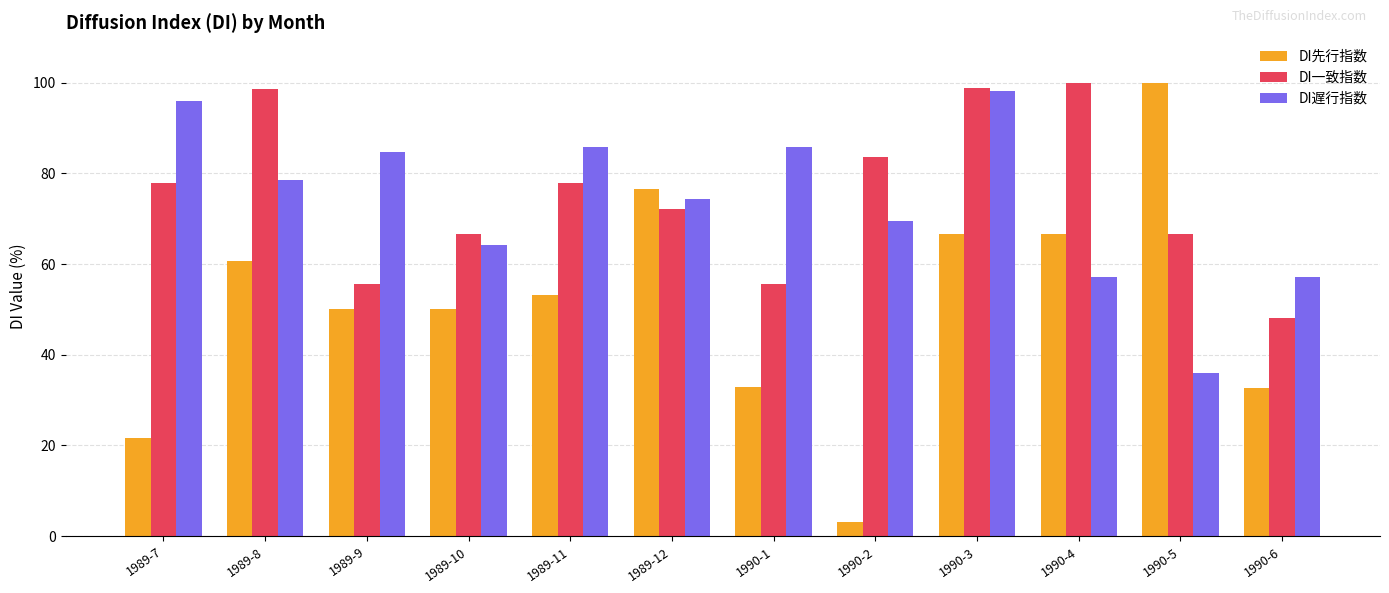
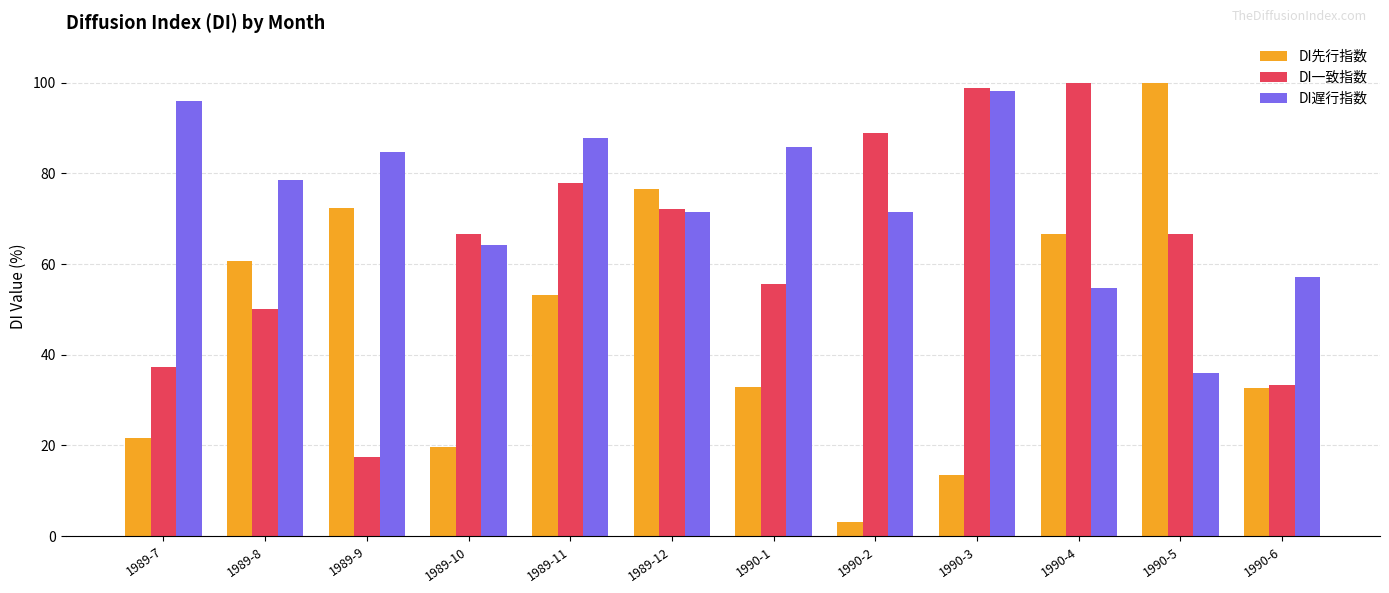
DI一致指数, 1989-7: 78 -> 37
DI一致指数, 1989-8: 99 -> 50
DI先行指数, 1989-9: 50 -> 72
DI一致指数, 1989-9: 56 -> 17
DI先行指数, 1989-10: 50 -> 20
DI遅行指数, 1989-11: 86 -> 88
DI遅行指数, 1989-12: 74 -> 71
DI一致指数, 1990-2: 84 -> 89
DI遅行指数, 1990-2: 70 -> 71
DI先行指数, 1990-3: 67 -> 14
DI遅行指数, 1990-4: 57 -> 55
DI一致指数, 1990-6: 48 -> 33
